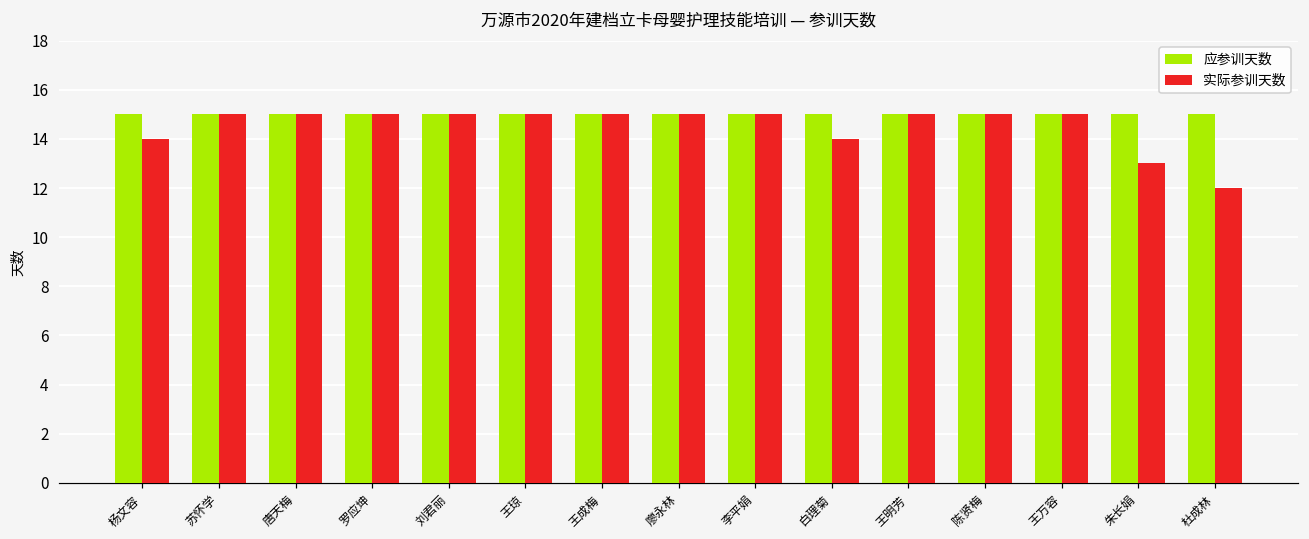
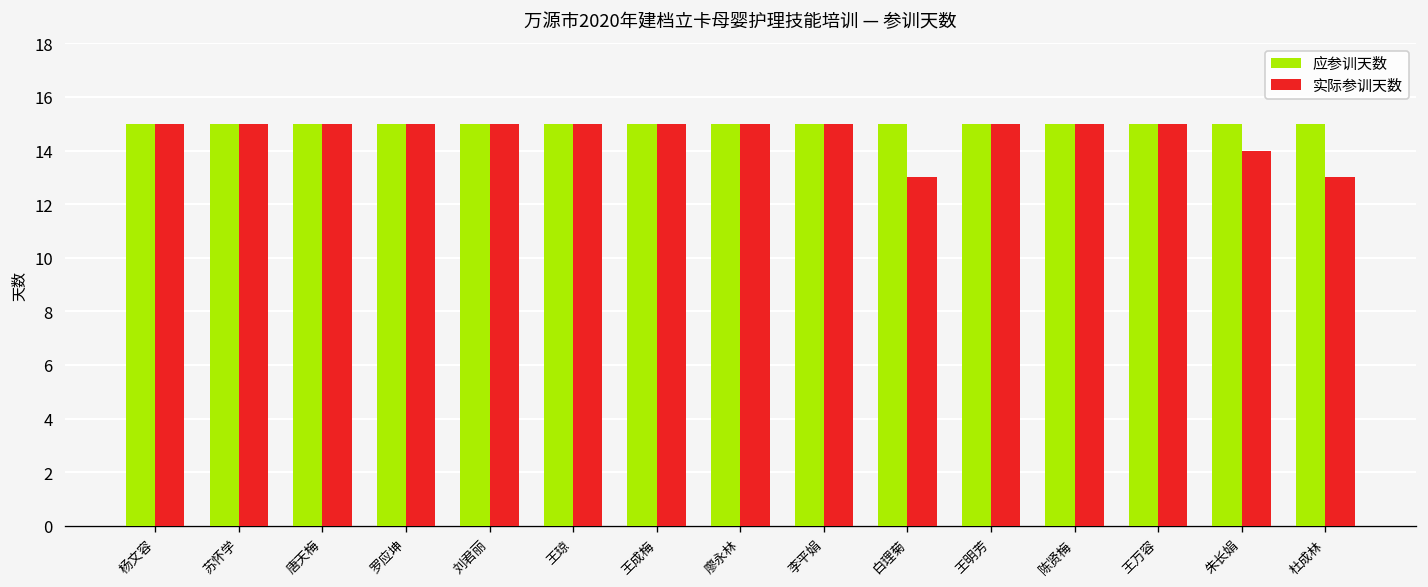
实际参训天数, 杨文容: 14 -> 15
实际参训天数, 白理菊: 14 -> 13
实际参训天数, 朱长娟: 13 -> 14
实际参训天数, 杜成林: 12 -> 13
